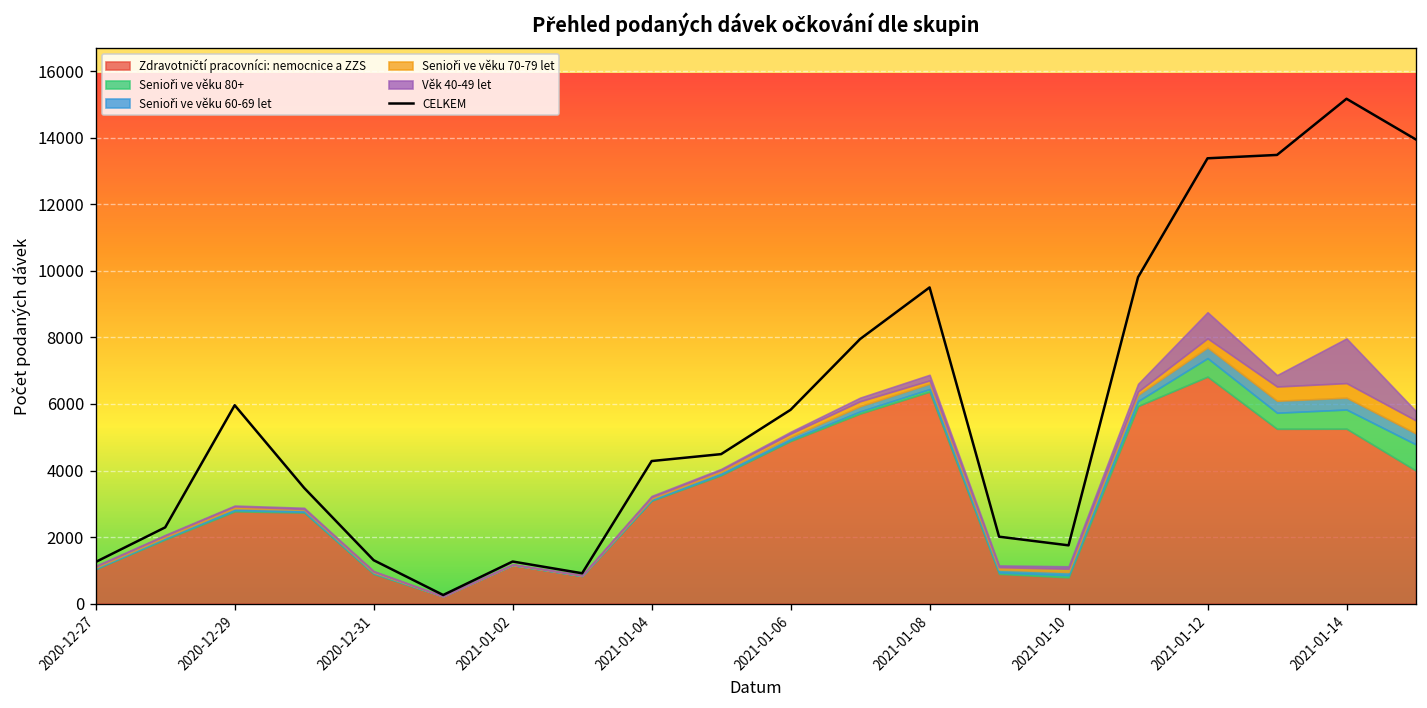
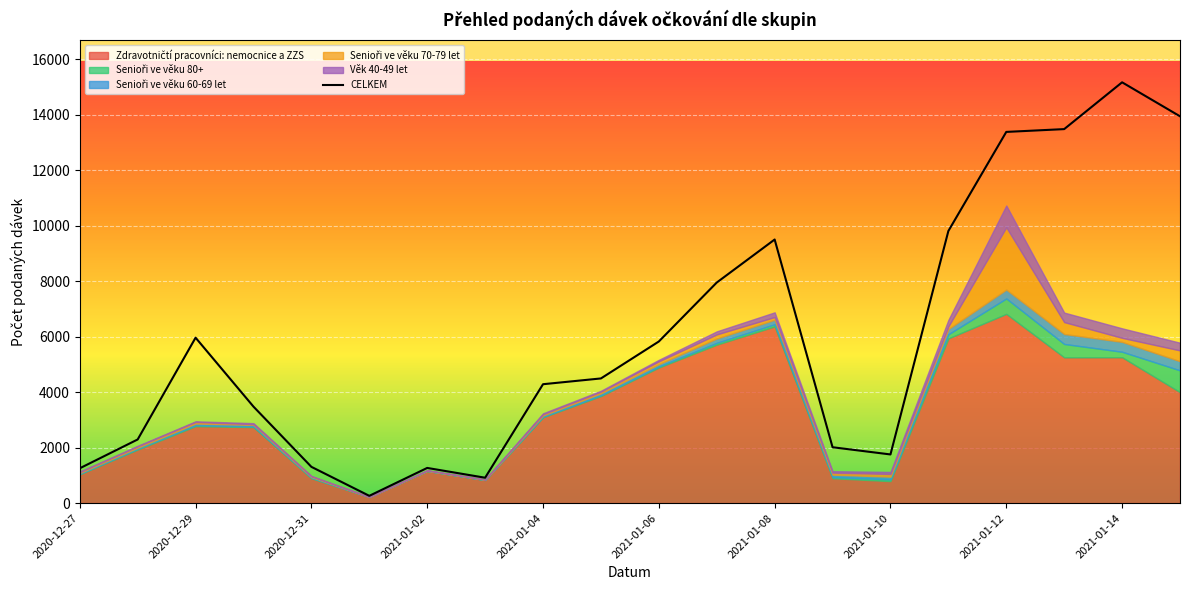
Senioři ve věku 70-79 let, 2021-01-12: 300 -> 2200
Senioři ve věku 80+, 2021-01-14: 600 -> 200
Senioři ve věku 70-79 let, 2021-01-14: 400 -> 100
Věk 40-49 let, 2021-01-14: 1300 -> 300
